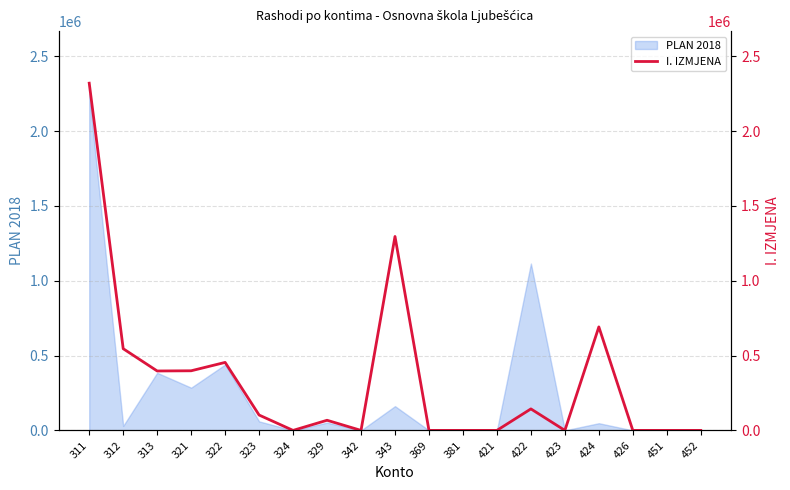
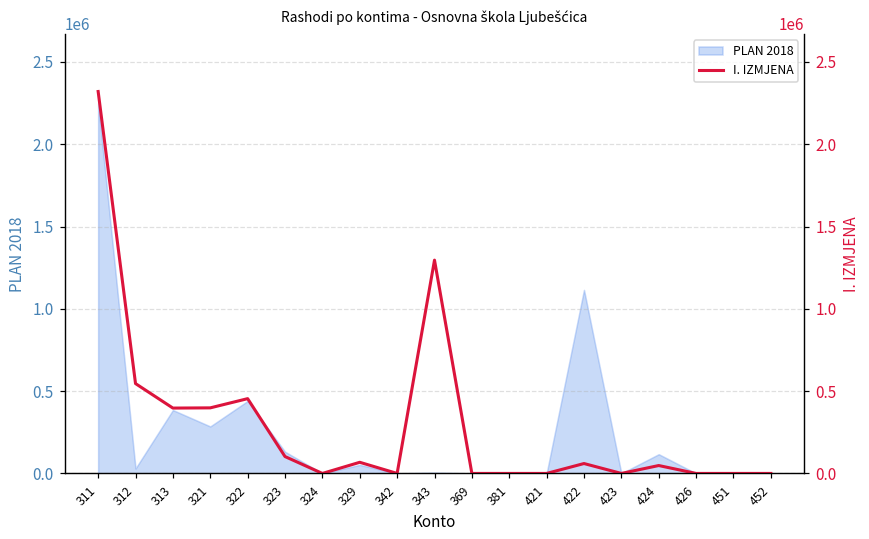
PLAN 2018, 323: 60000 -> 130000
PLAN 2018, 343: 160000 -> 10000
PLAN 2018, 424: 50000 -> 120000
I. IZMJENA, 422: 140000 -> 60000
I. IZMJENA, 424: 690000 -> 50000
